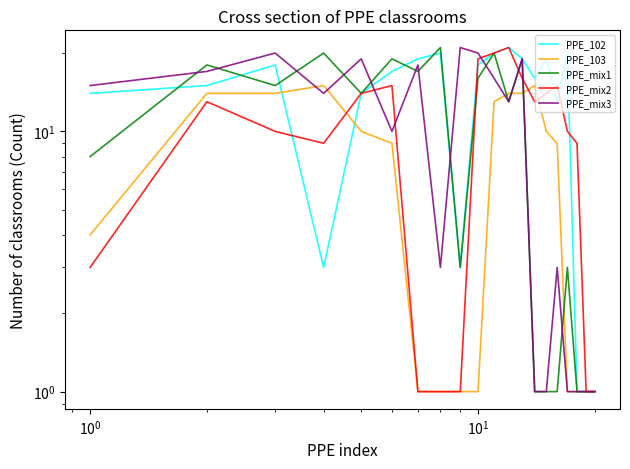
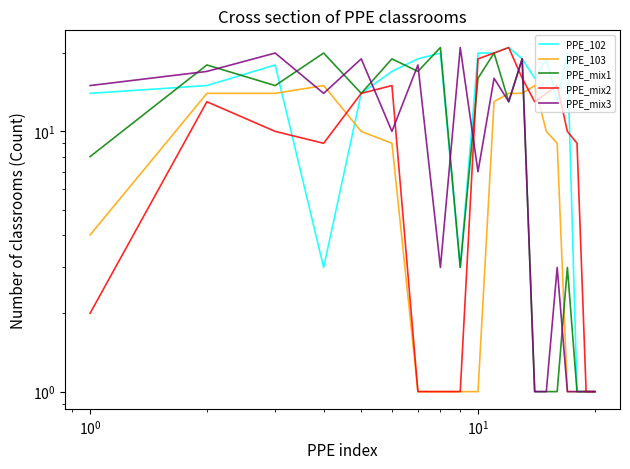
PPE_mix2, 10^0: 3 -> 2
PPE_102, 10^1: 18 -> 20
PPE_mix3, 10^1: 20 -> 7
